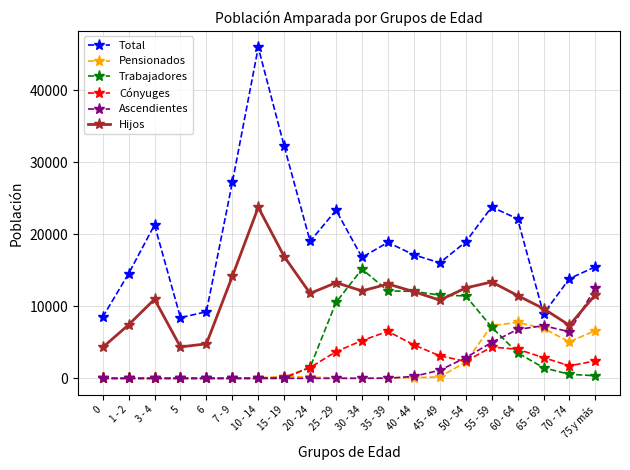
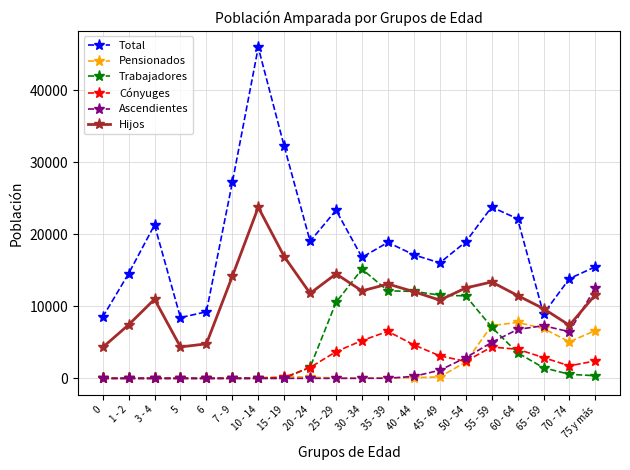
Hijos, 25 - 29: 13000 -> 15000
